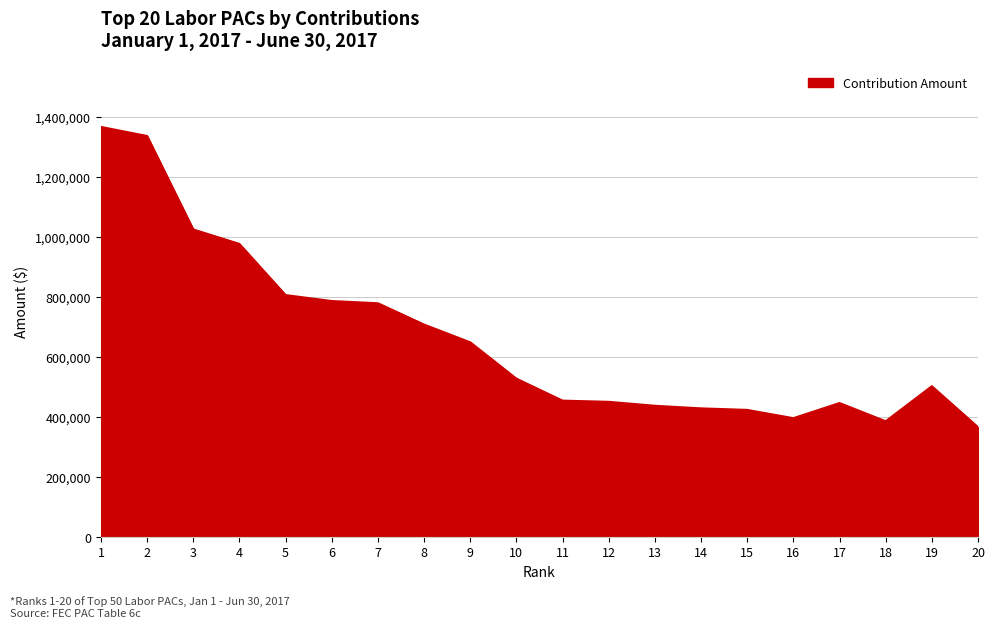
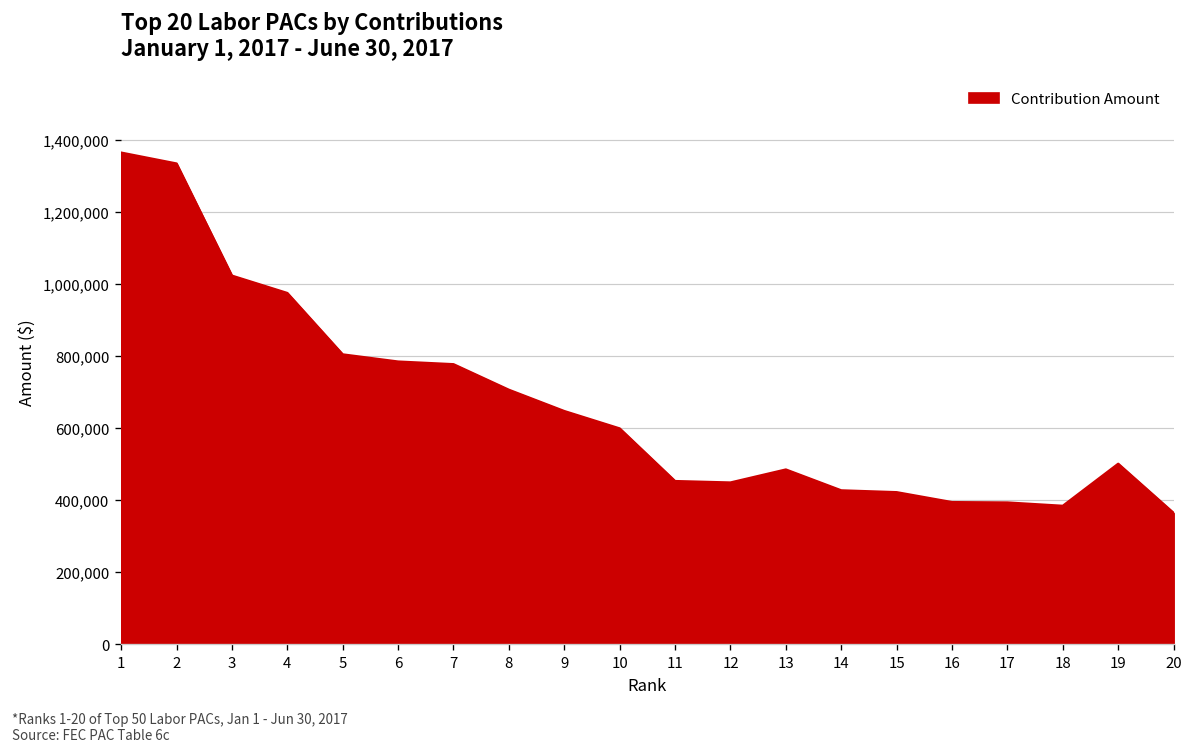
10: 530,000 -> 600,000
13: 440,000 -> 490,000
17: 450,000 -> 390,000
